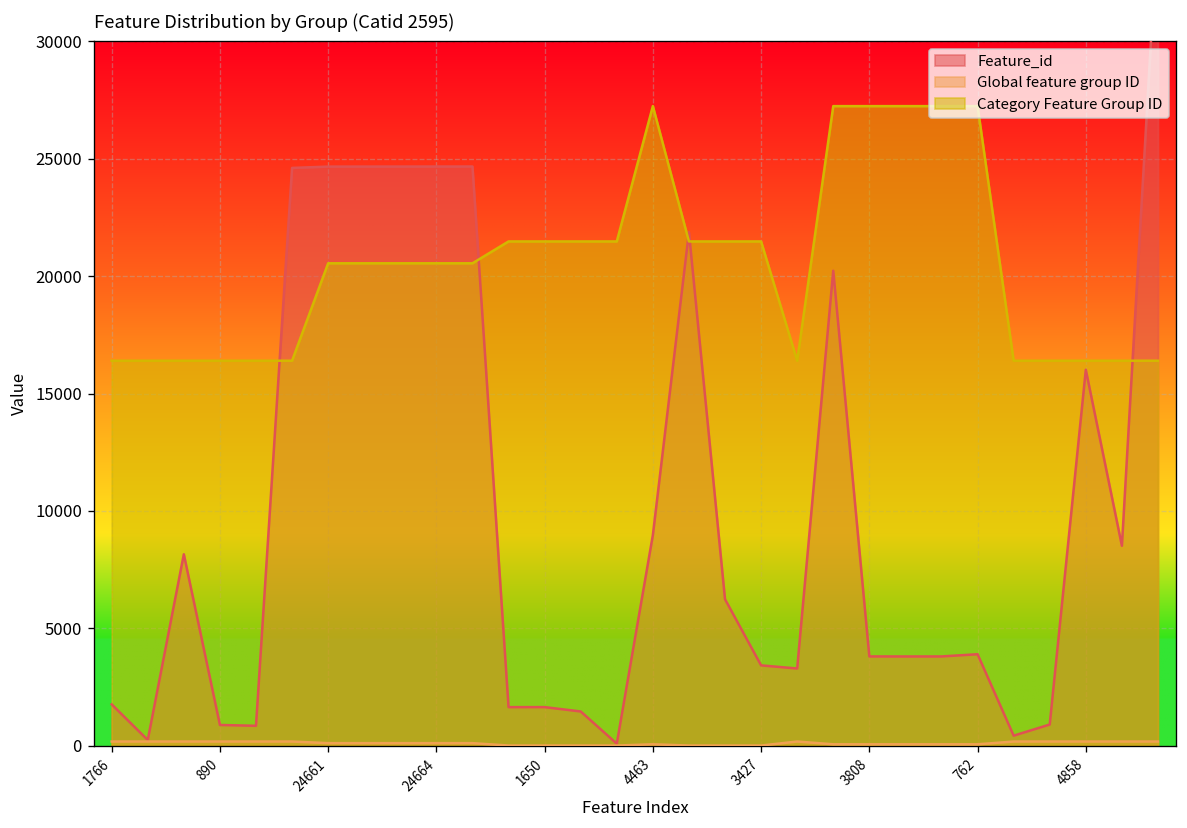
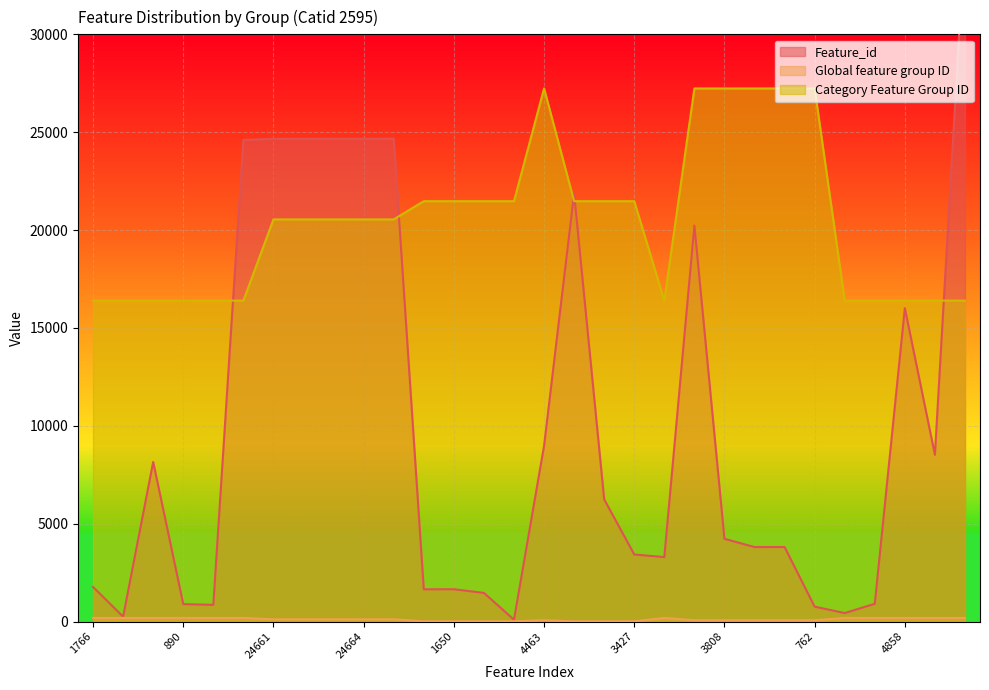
Feature_id, 3808: 3800 -> 4200
Feature_id, 762: 3900 -> 800
